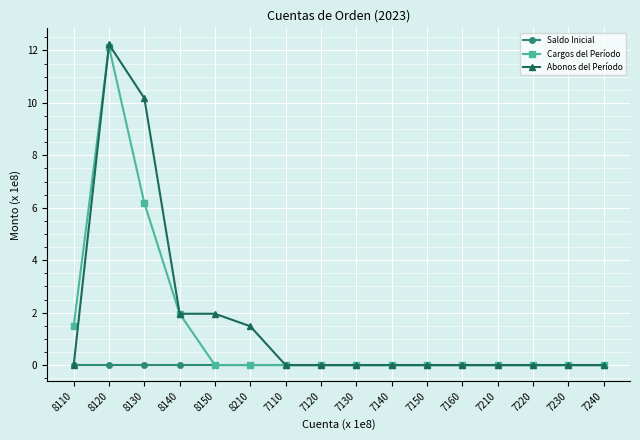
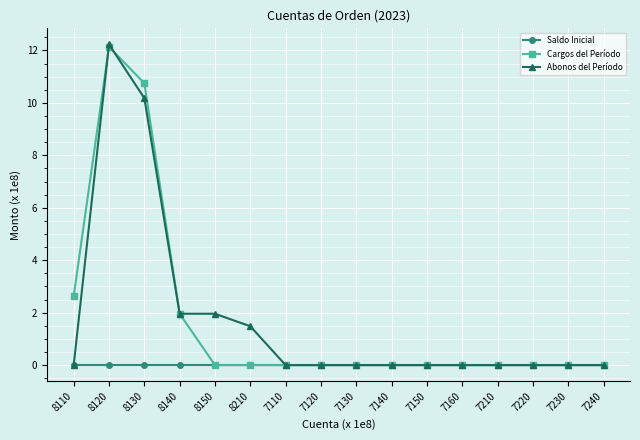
Cargos del Período, 8110: 1.5 -> 2.6
Cargos del Período, 8130: 6.2 -> 10.7
